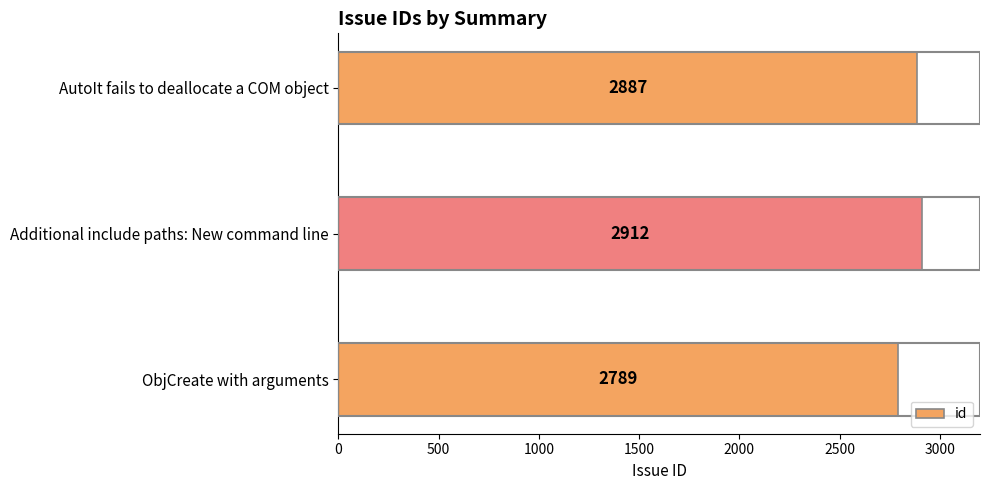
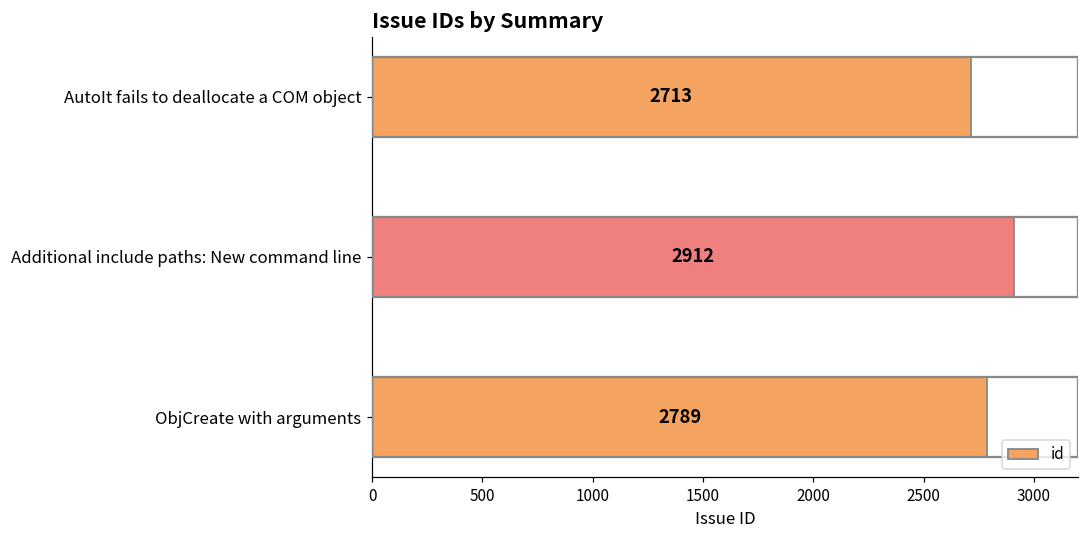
AutoIt fails to deallocate a COM object: 2887 -> 2713
